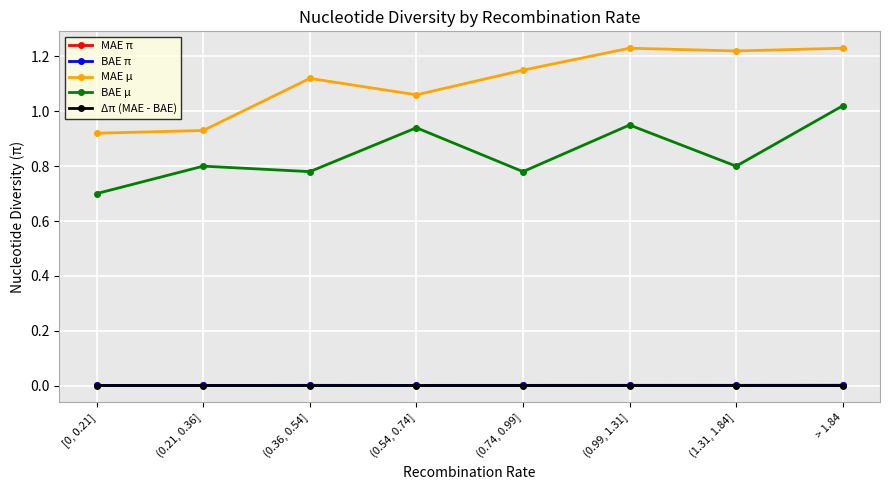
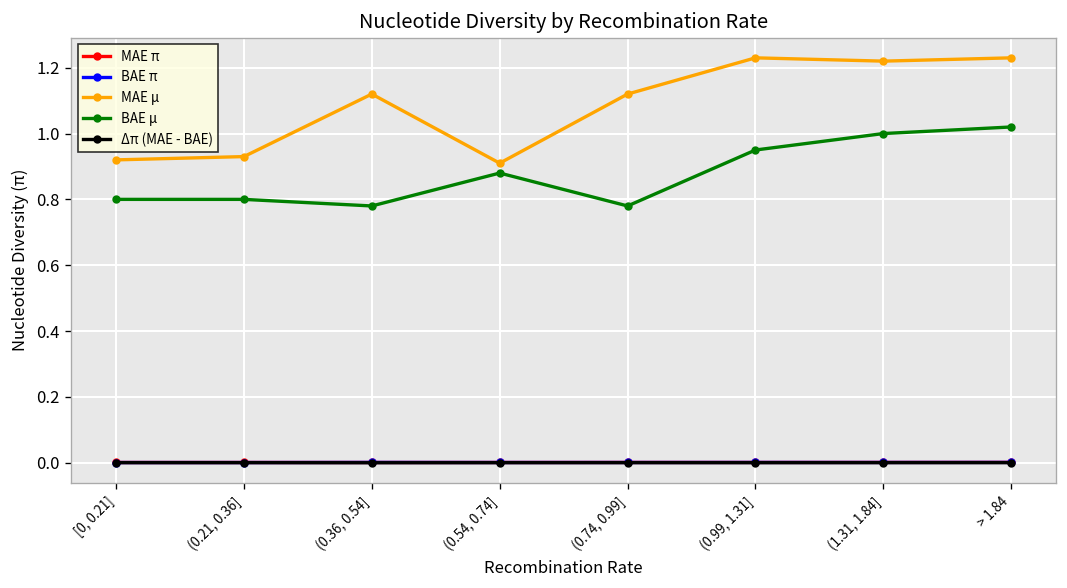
BAE μ, [0, 0.21]: 0.7 -> 0.8
MAE μ, (0.54, 0.74]: 1.06 -> 0.91
BAE μ, (0.54, 0.74]: 0.94 -> 0.88
MAE μ, (0.74, 0.99]: 1.15 -> 1.12
BAE μ, (1.31, 1.84]: 0.8 -> 1.0
